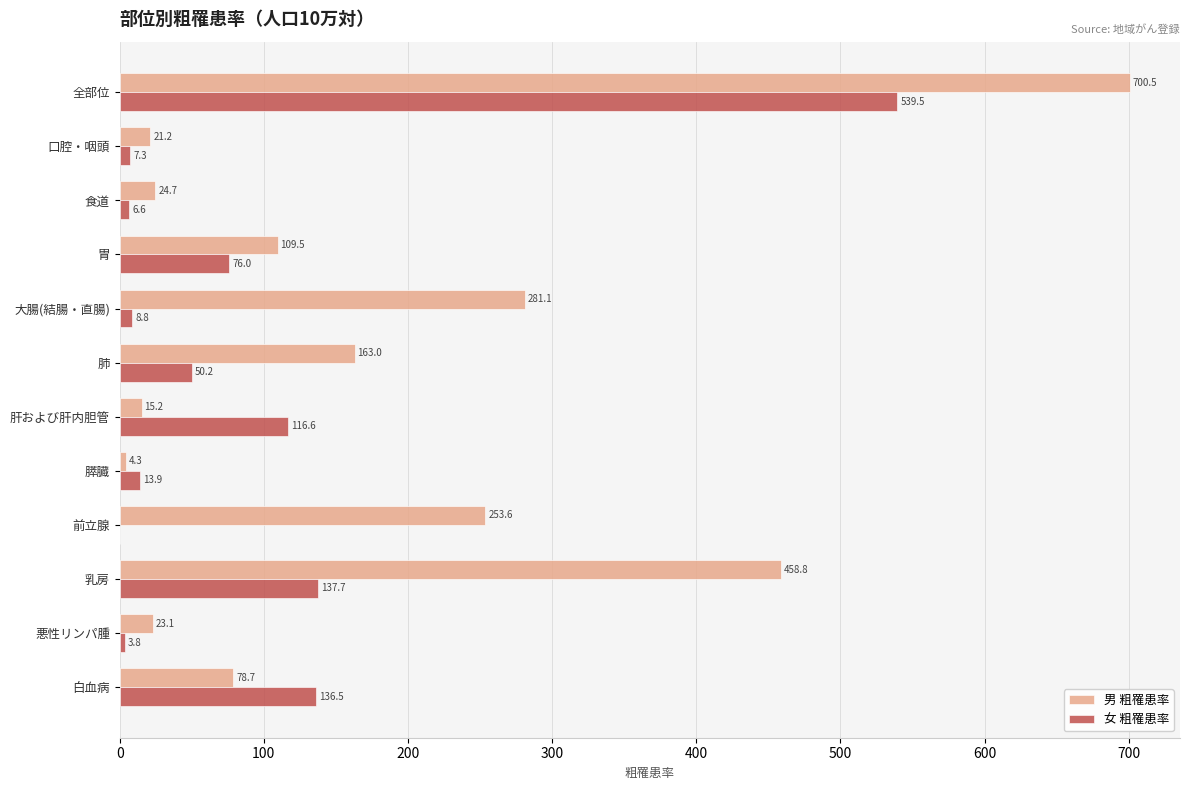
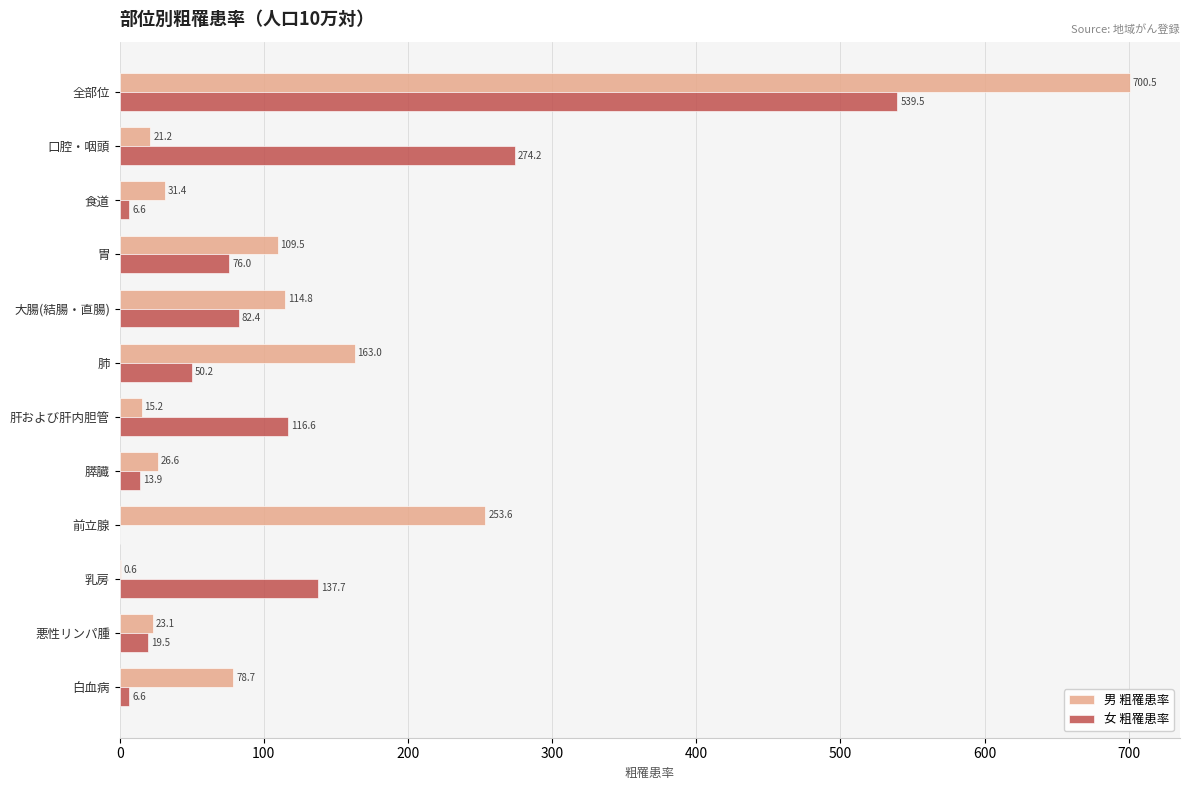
女 粗罹患率, 口腔・咽頭: 7.3 -> 274.2
男 粗罹患率, 食道: 24.7 -> 31.4
男 粗罹患率, 大腸(結腸・直腸): 281.1 -> 114.8
女 粗罹患率, 大腸(結腸・直腸): 8.8 -> 82.4
男 粗罹患率, 膵臓: 4.3 -> 26.6
男 粗罹患率, 乳房: 458.8 -> 0.6
女 粗罹患率, 悪性リンパ腫: 3.8 -> 19.5
女 粗罹患率, 白血病: 136.5 -> 6.6
